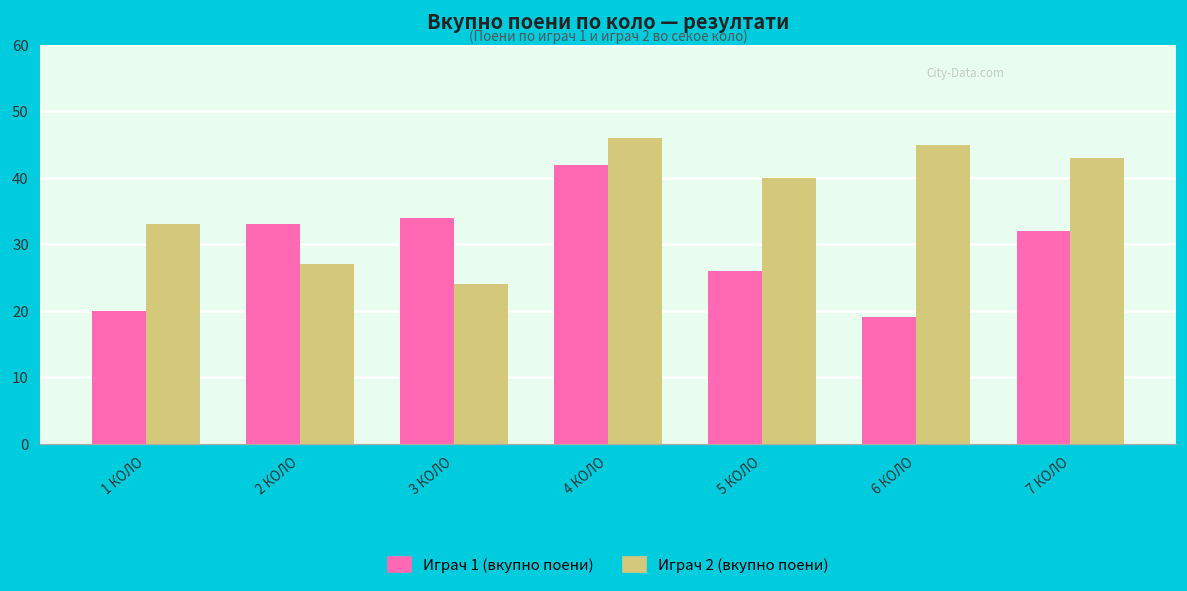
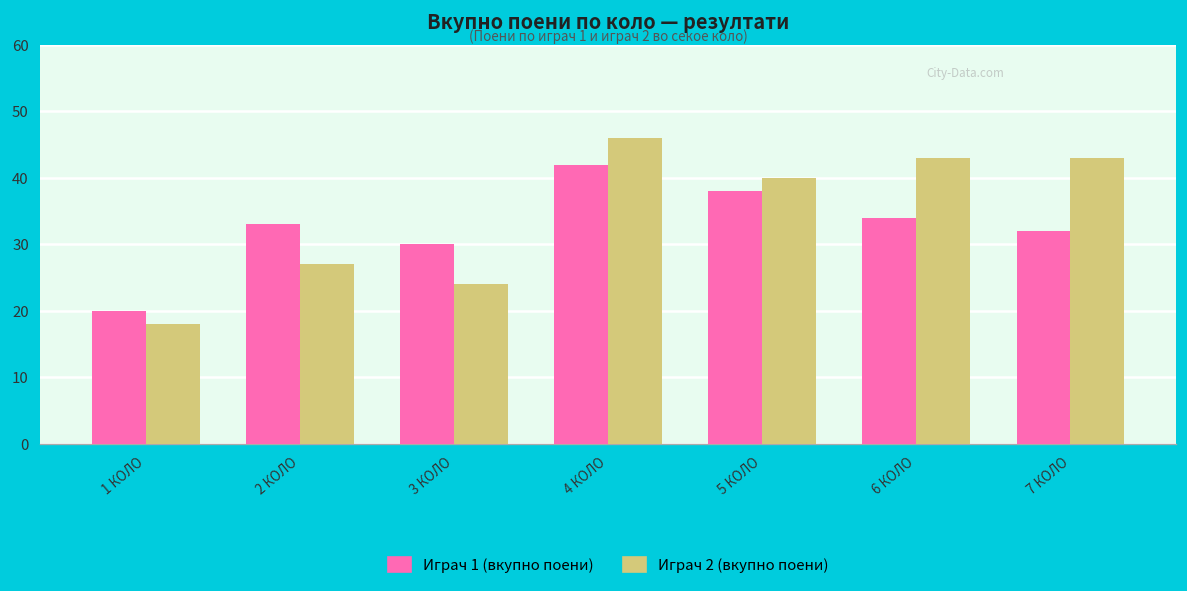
Играч 2 (вкупно поени), 1 КОЛО: 33 -> 18
Играч 1 (вкупно поени), 3 КОЛО: 34 -> 30
Играч 1 (вкупно поени), 5 КОЛО: 26 -> 38
Играч 1 (вкупно поени), 6 КОЛО: 19 -> 34
Играч 2 (вкупно поени), 6 КОЛО: 45 -> 43
